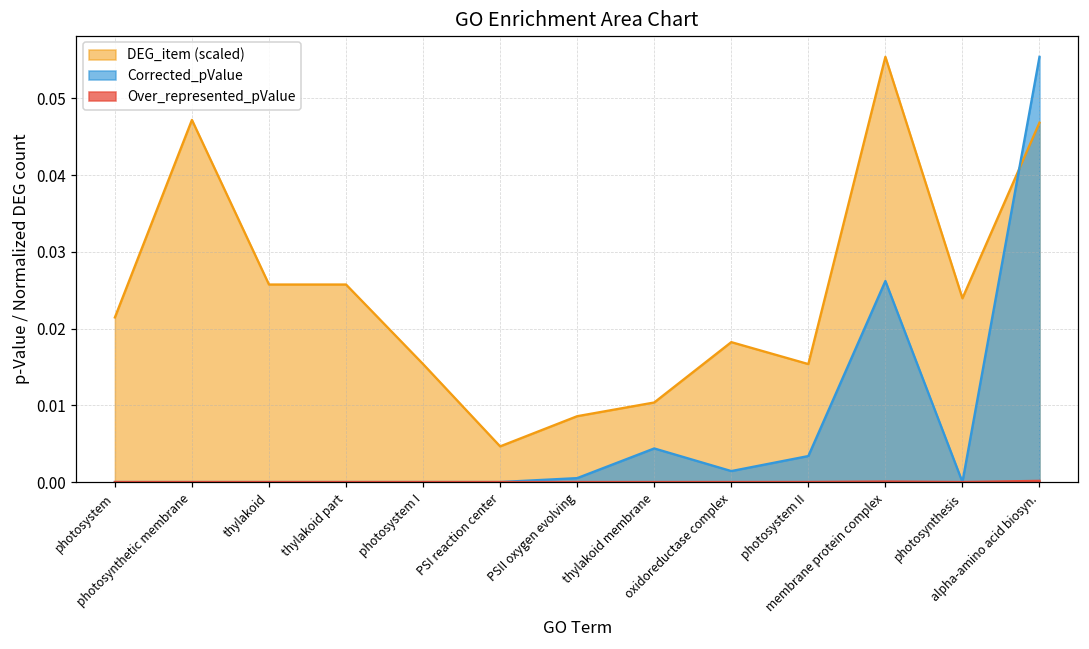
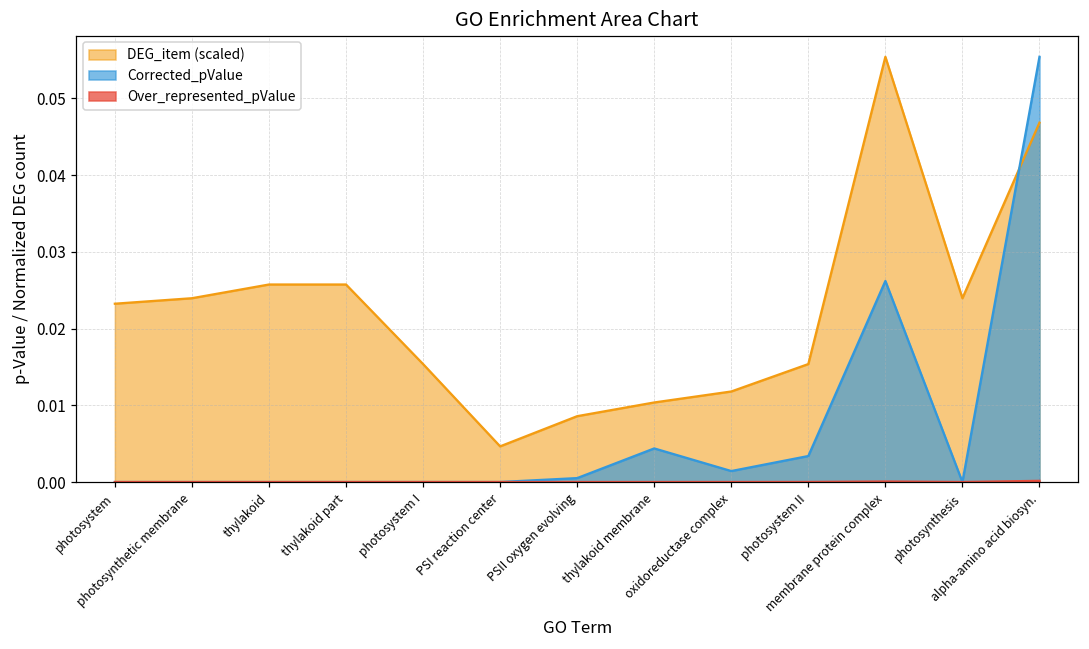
DEG_item (scaled), photosystem: 0.021 -> 0.023
DEG_item (scaled), photosynthetic membrane: 0.047 -> 0.024
DEG_item (scaled), oxidoreductase complex: 0.018 -> 0.012
